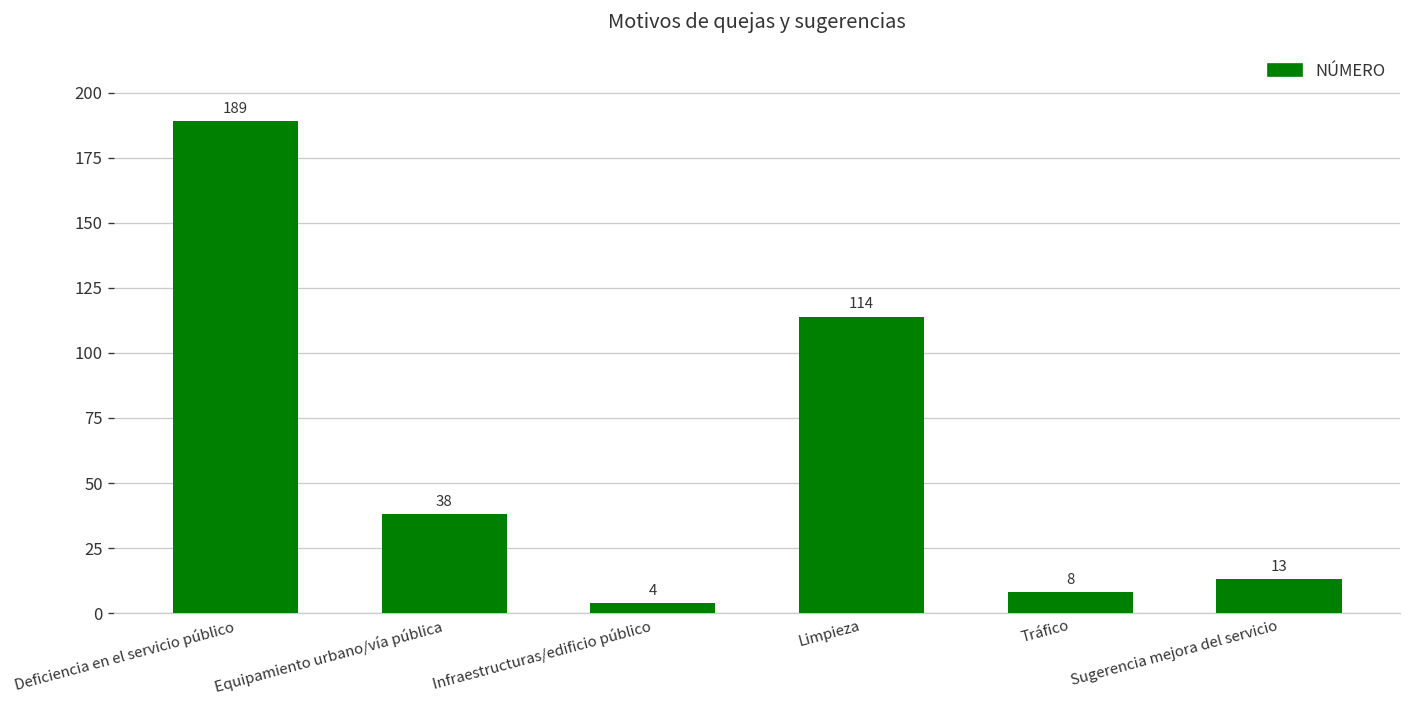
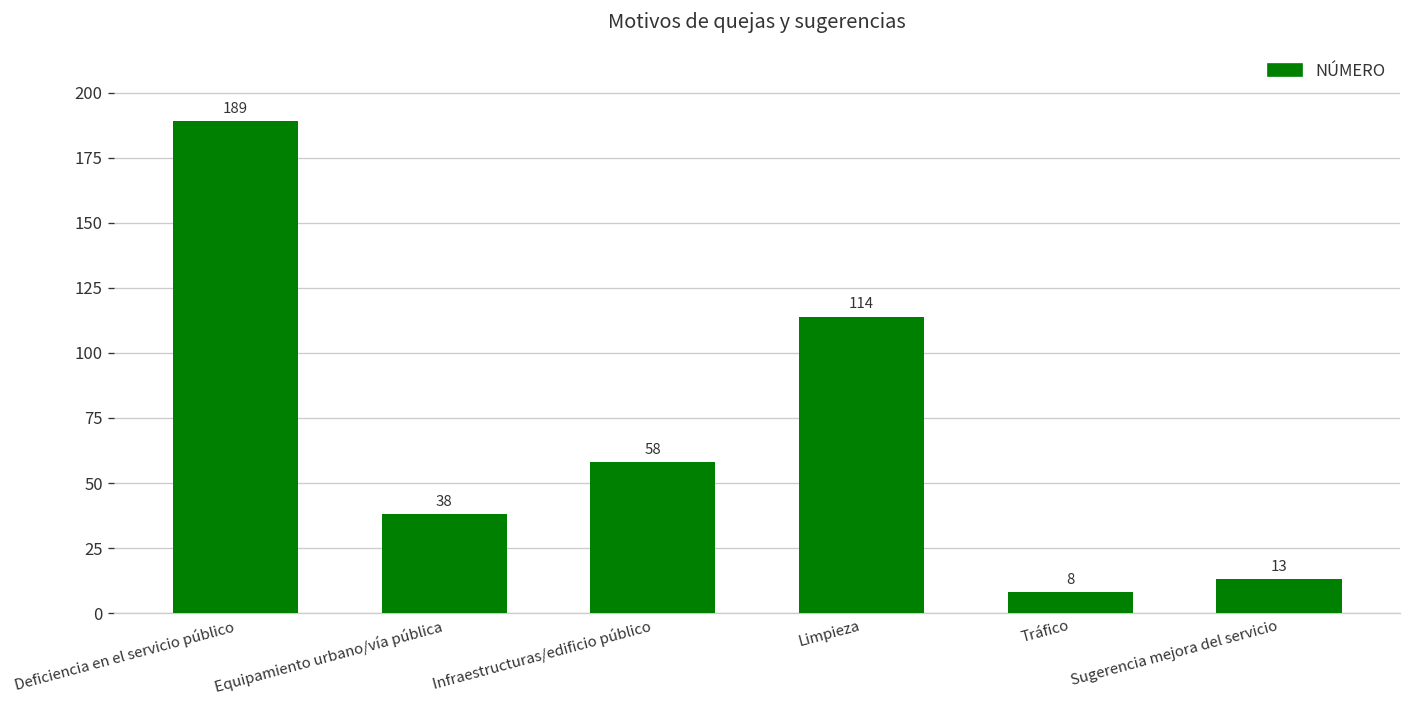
Infraestructuras/edificio público: 4 -> 58
